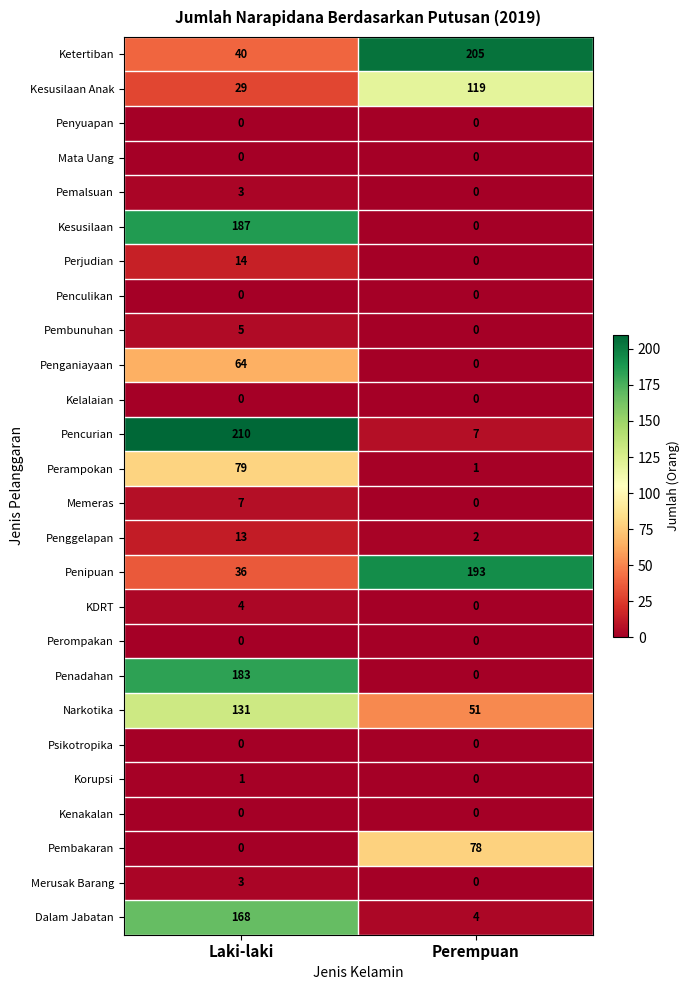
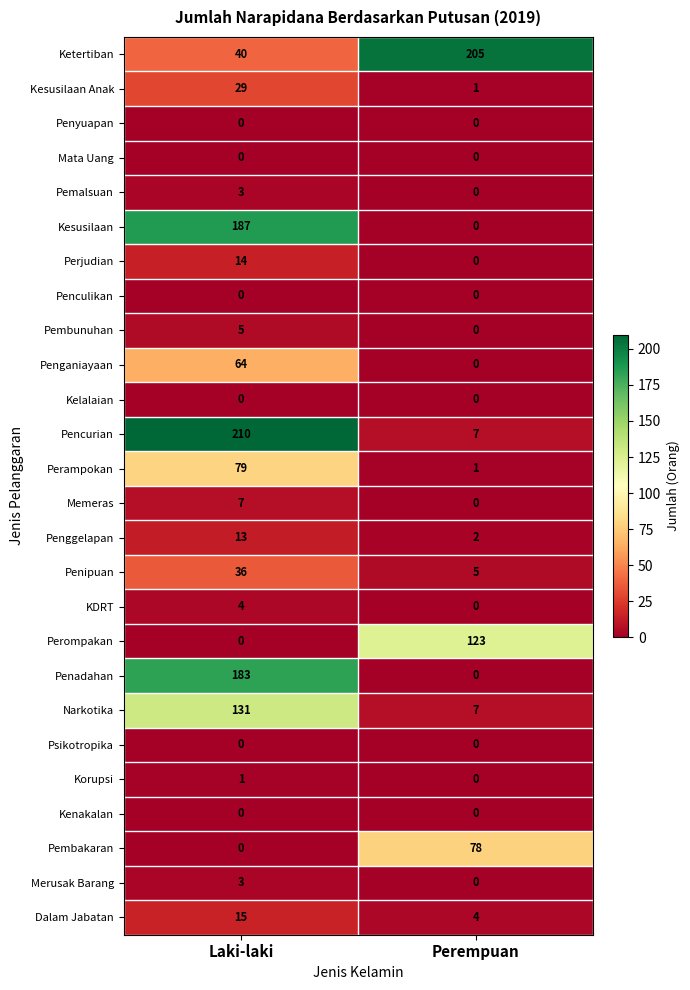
Kesusilaan Anak, Perempuan: 119 -> 1
Penipuan, Perempuan: 193 -> 5
Perompakan, Perempuan: 0 -> 123
Narkotika, Perempuan: 51 -> 7
Dalam Jabatan, Laki-laki: 168 -> 15
